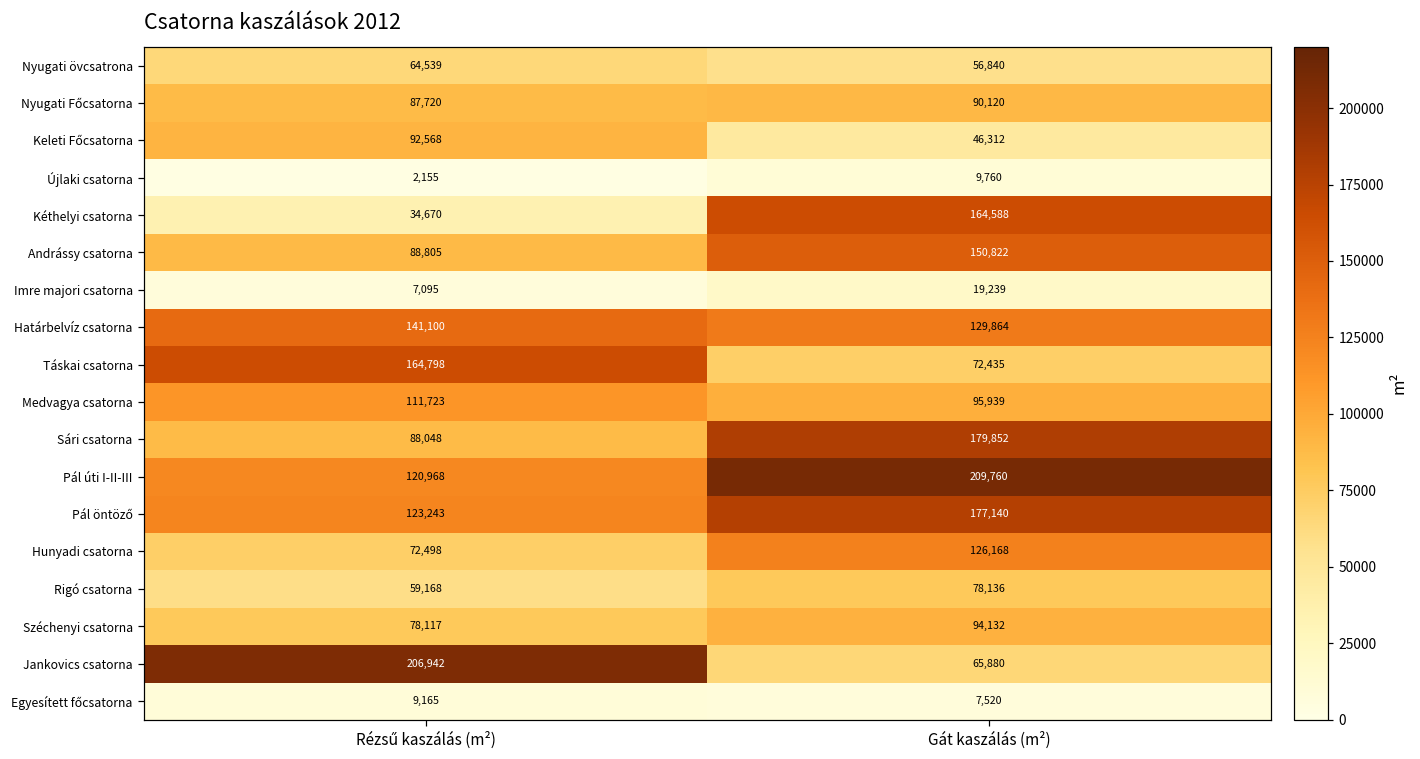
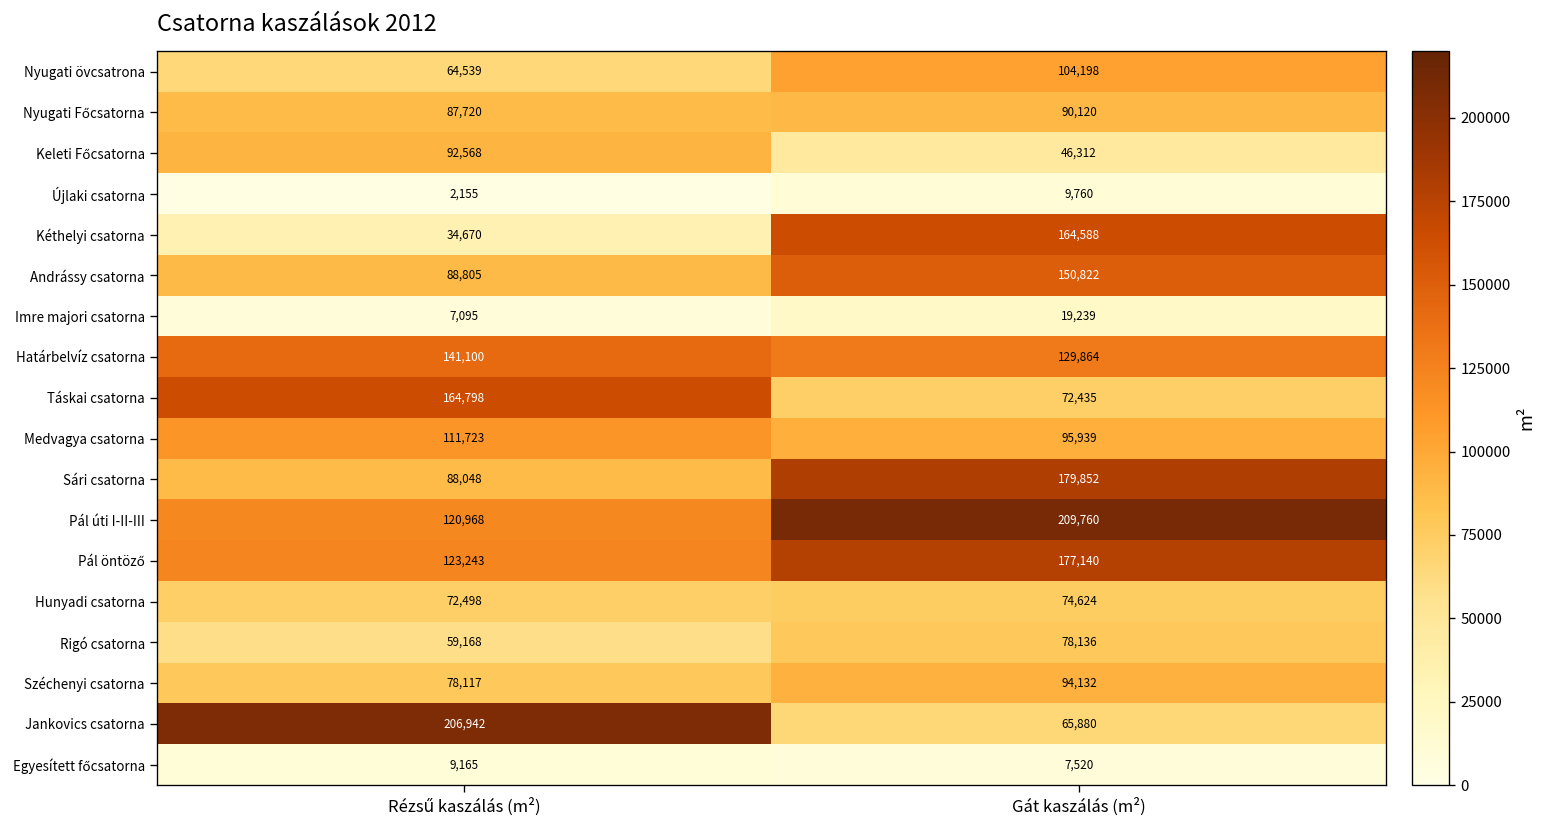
Nyugati övcsatrona, Gát kaszálás (m²): 56,840 -> 104,198
Hunyadi csatorna, Gát kaszálás (m²): 126,168 -> 74,624
